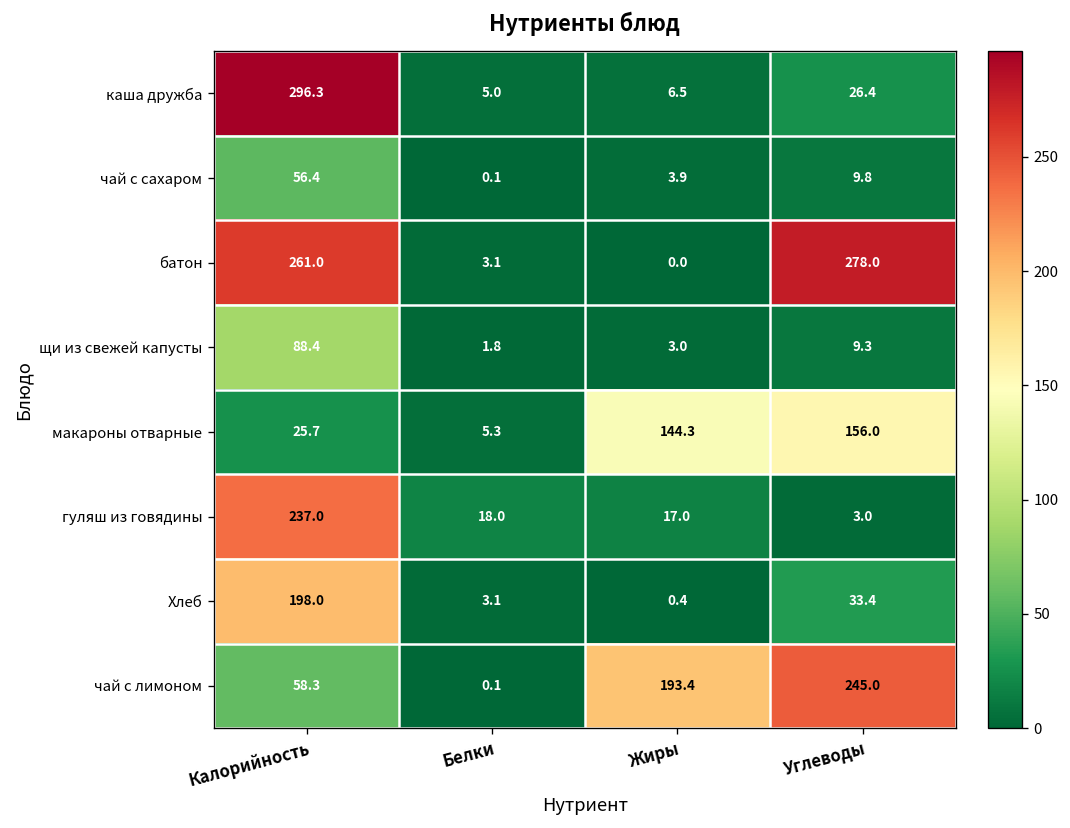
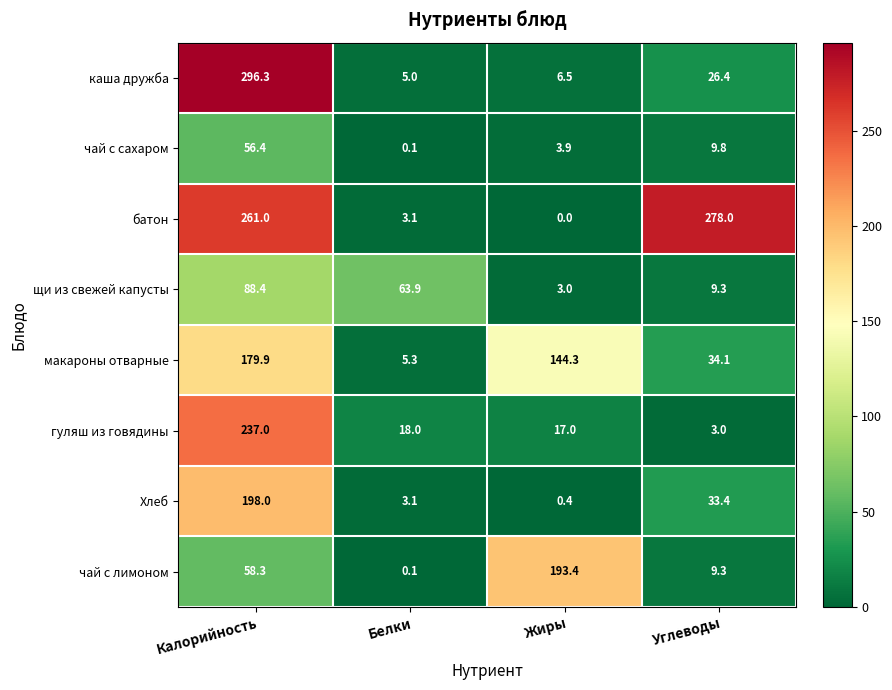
щи из свежей капусты, Белки: 1.8 -> 63.9
макароны отварные, Калорийность: 25.7 -> 179.9
макароны отварные, Углеводы: 156.0 -> 34.1
чай с лимоном, Углеводы: 245.0 -> 9.3
